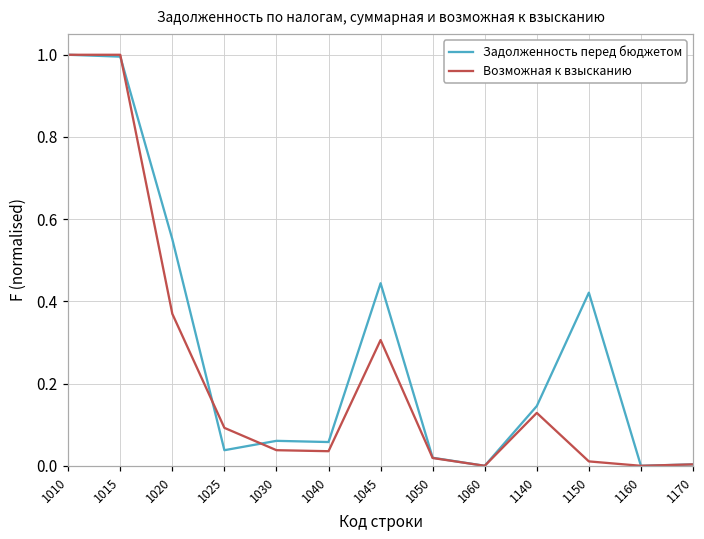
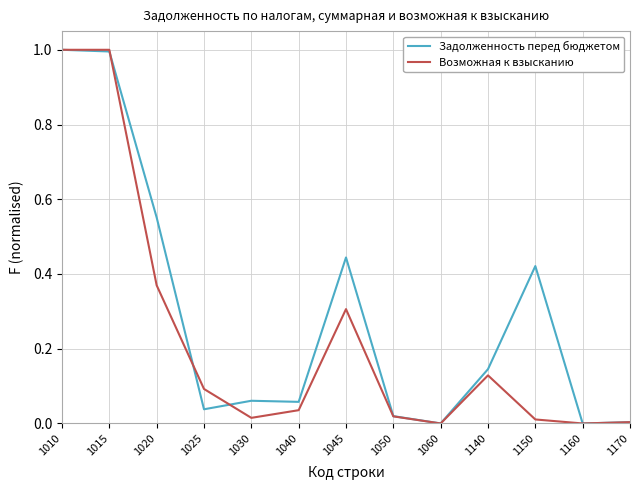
Возможная к взысканию, 1030: 0.04 -> 0.02
